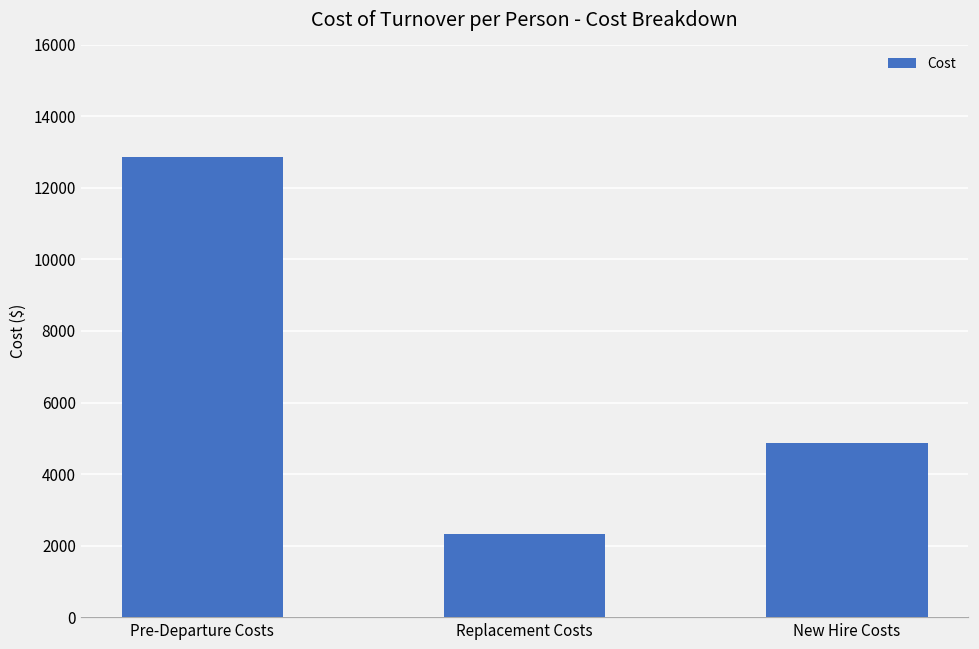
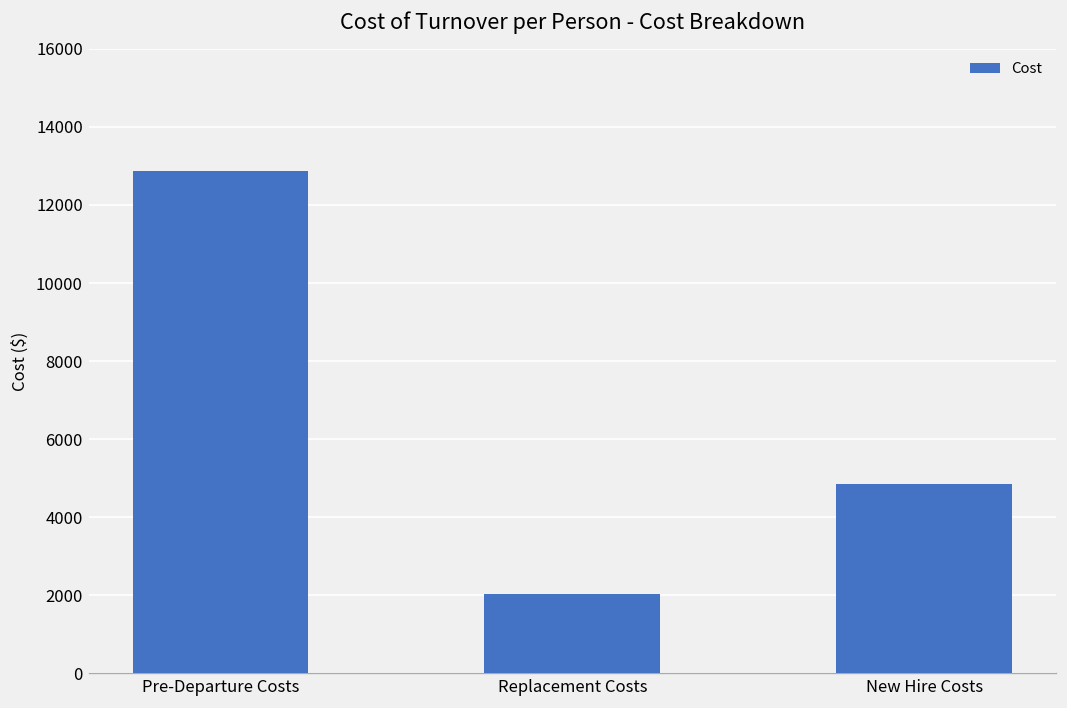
Replacement Costs: 2300 -> 2000
